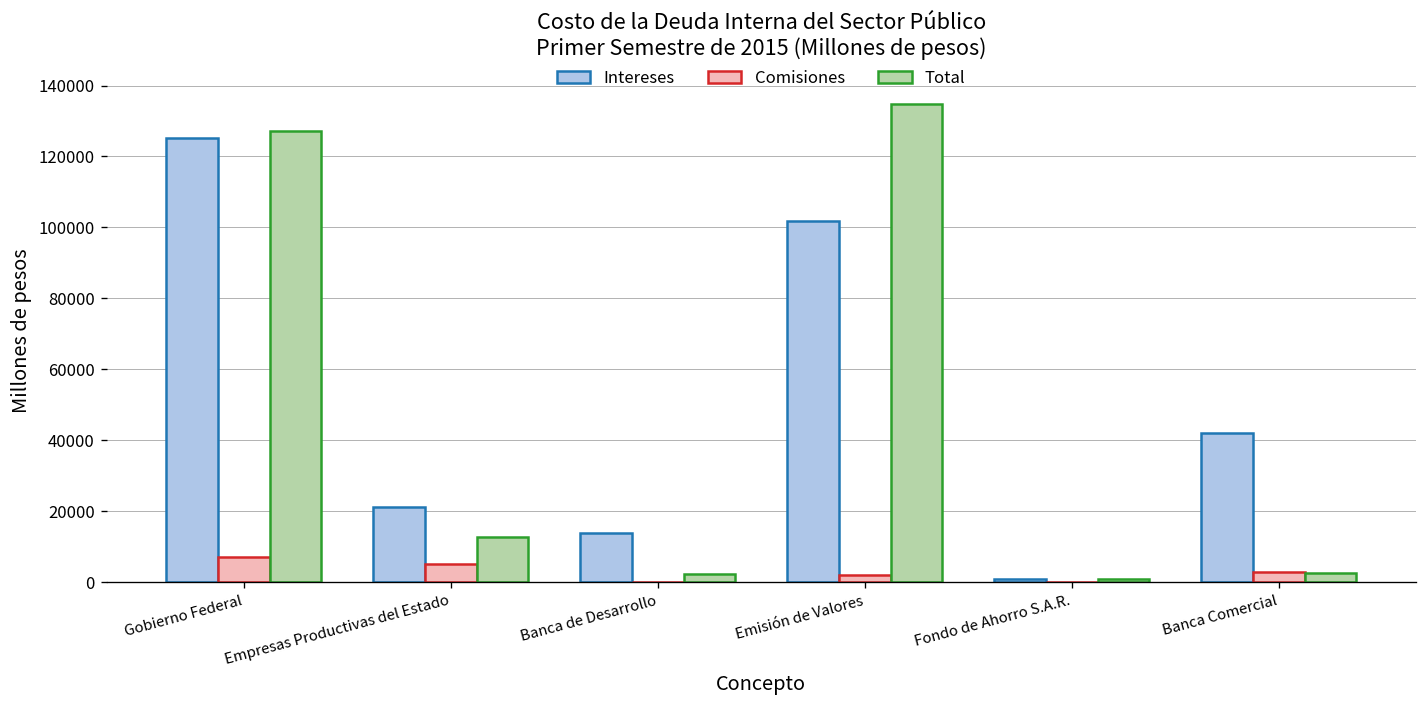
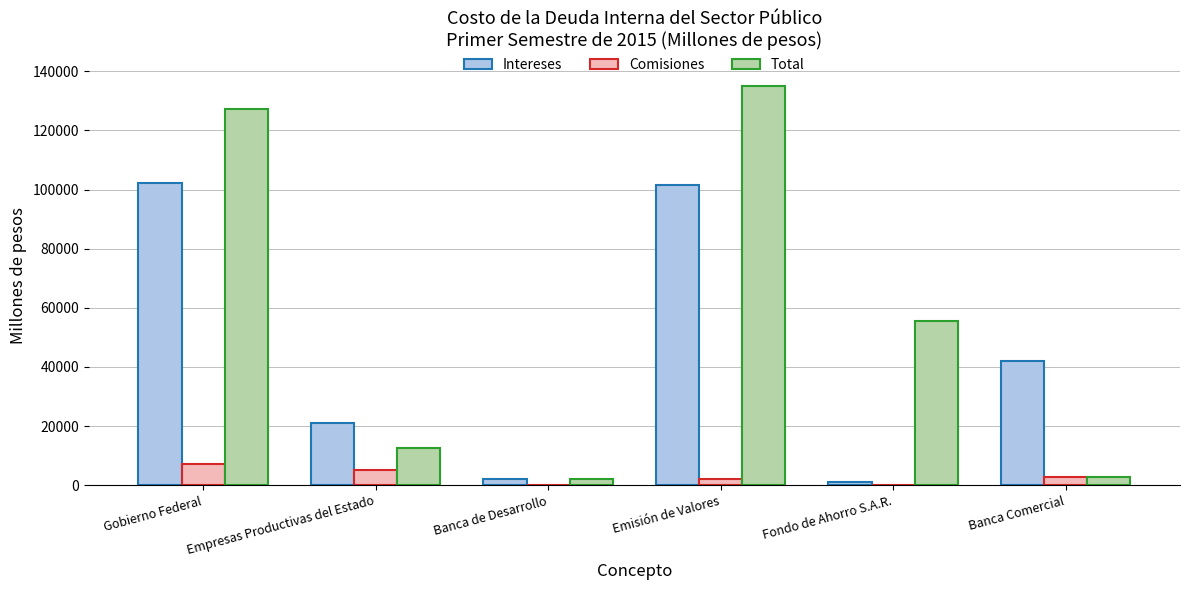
Intereses, Gobierno Federal: 125000 -> 102000
Intereses, Banca de Desarrollo: 14000 -> 2000
Total, Fondo de Ahorro S.A.R.: 1000 -> 55000
